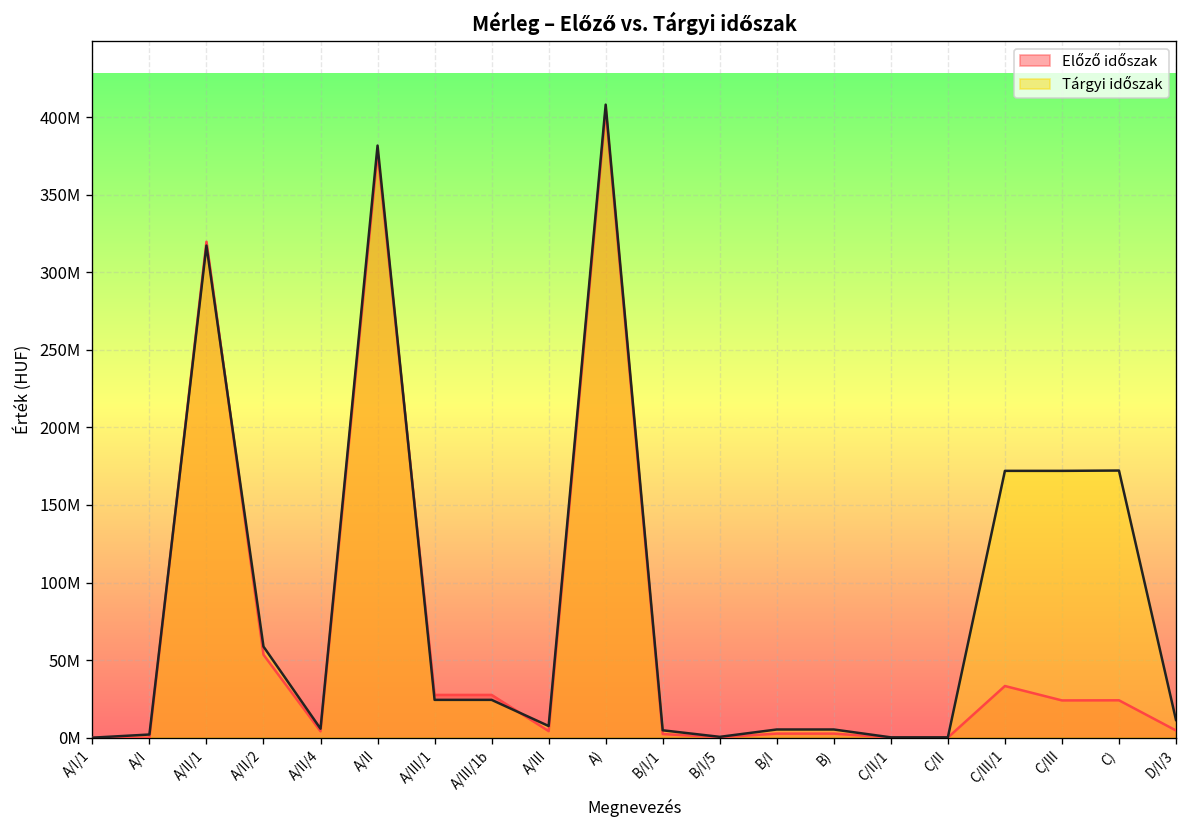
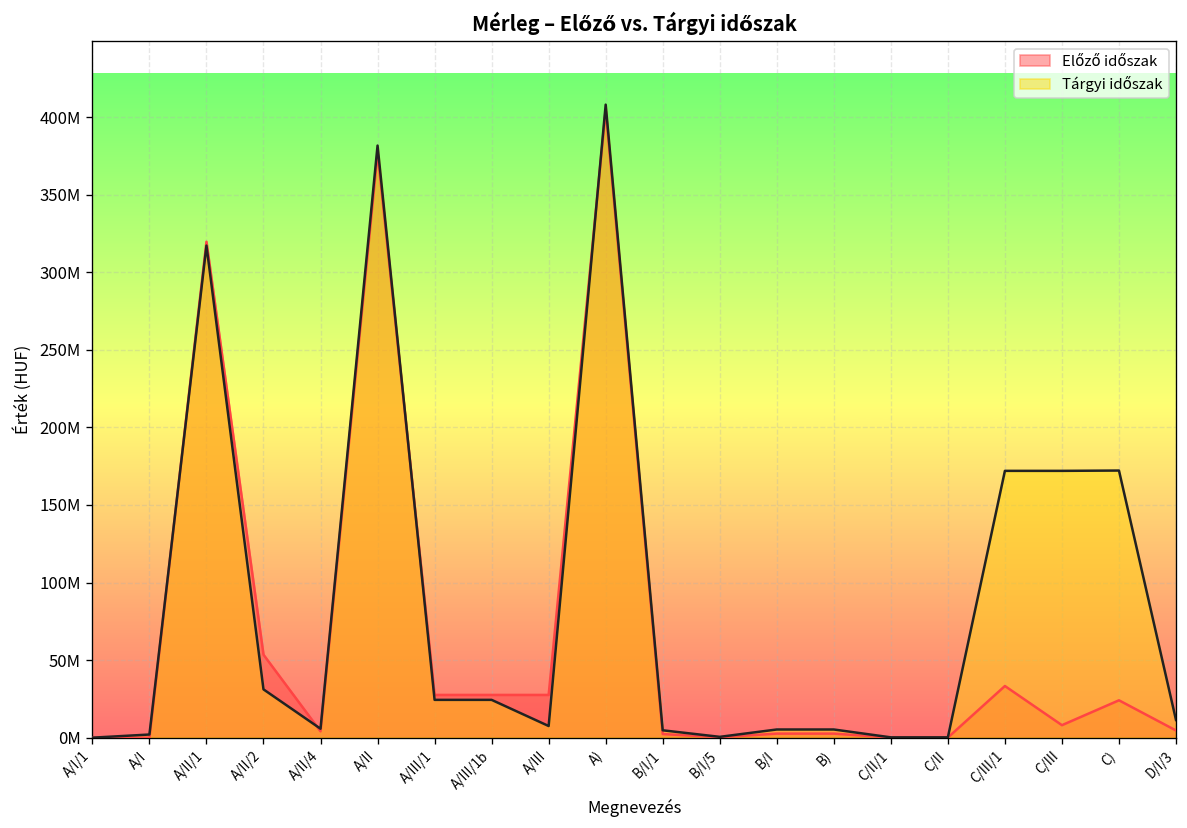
Tárgyi időszak, A/II/2: 59000000 -> 31000000
Előző időszak, A/III: 4000000 -> 28000000
Előző időszak, C/III: 24000000 -> 8000000
